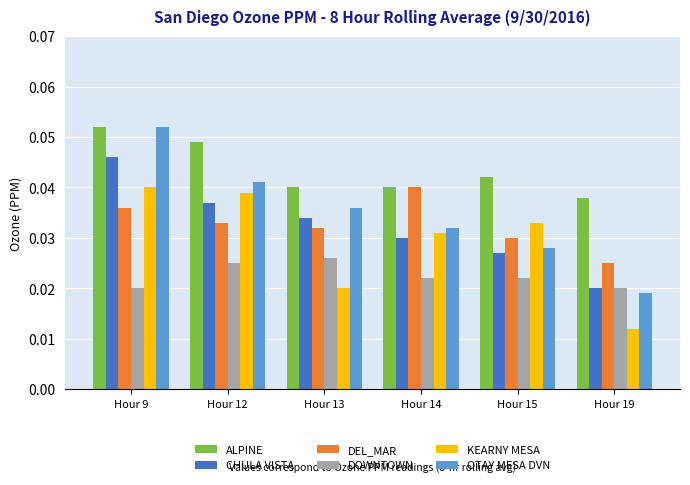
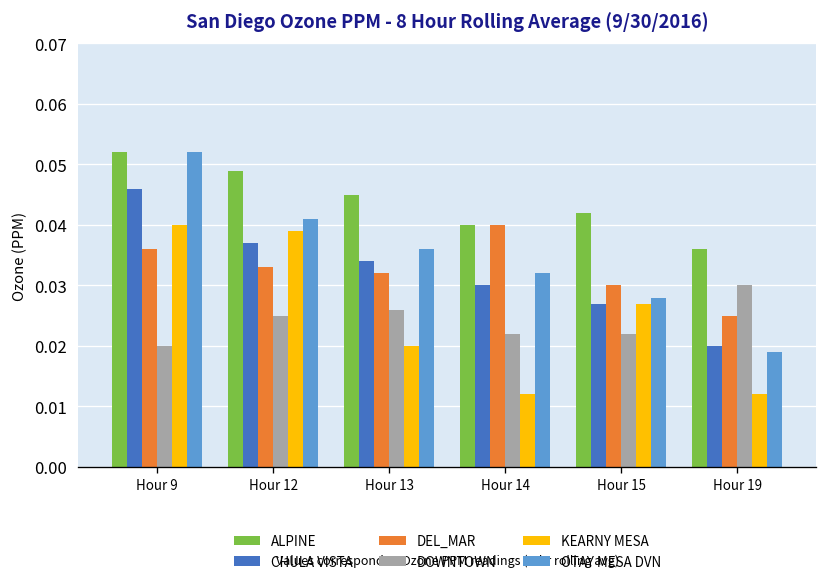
ALPINE, Hour 13: 0.040 -> 0.045
KEARNY MESA, Hour 14: 0.031 -> 0.012
KEARNY MESA, Hour 15: 0.033 -> 0.027
ALPINE, Hour 19: 0.038 -> 0.036
DOWNTOWN, Hour 19: 0.02 -> 0.03
